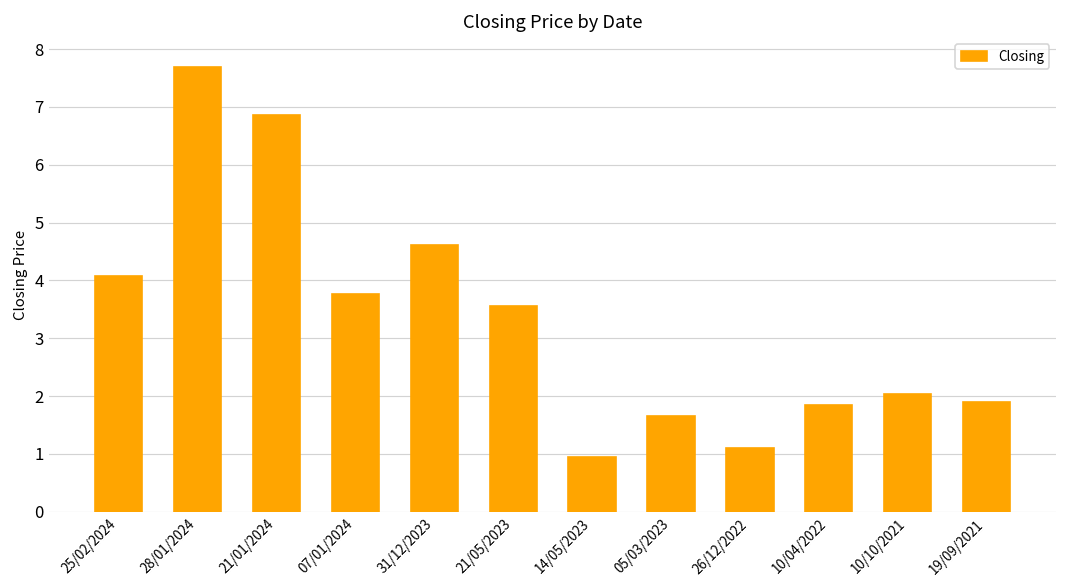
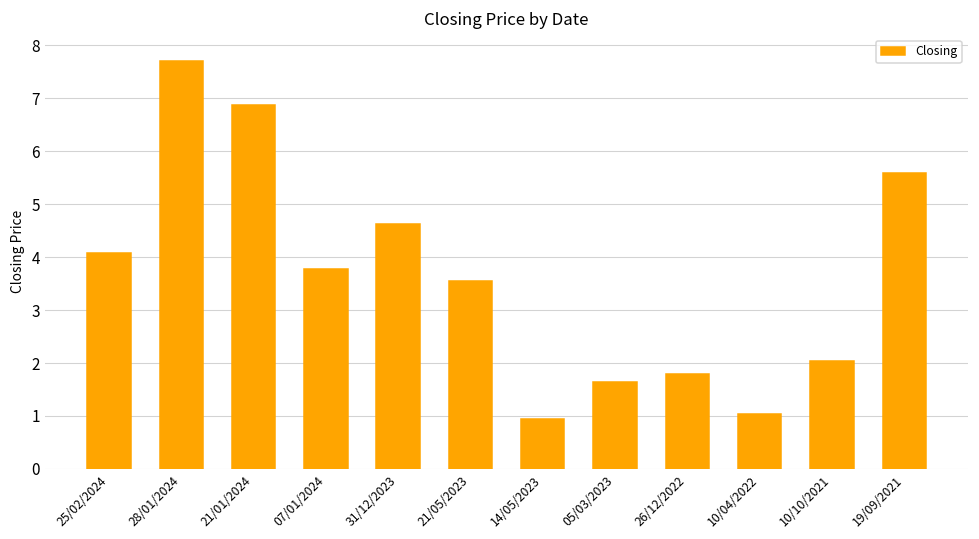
26/12/2022: 1.1 -> 1.8
10/04/2022: 1.8 -> 1.0
19/09/2021: 1.9 -> 5.6
